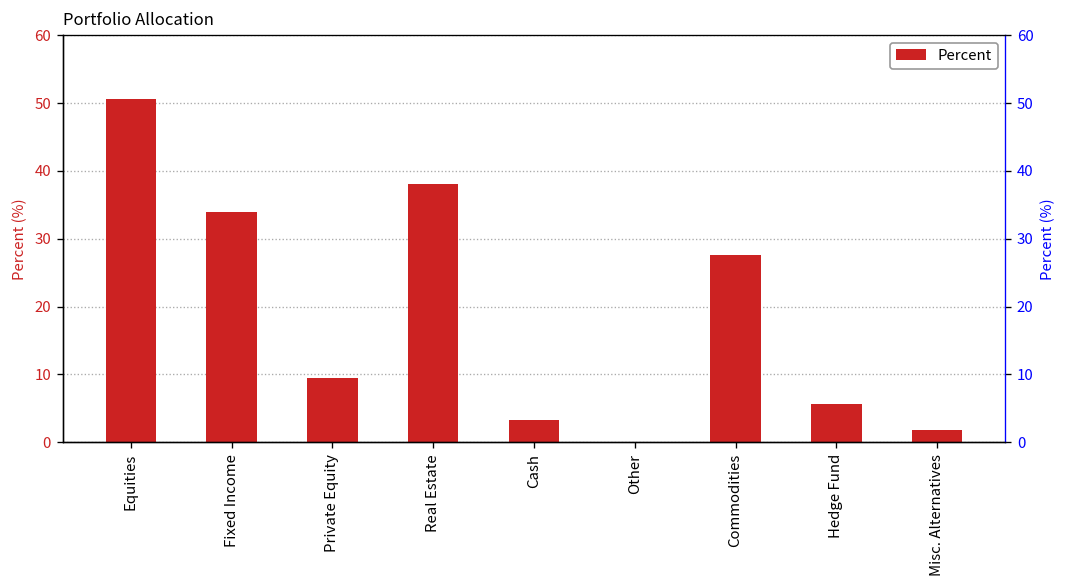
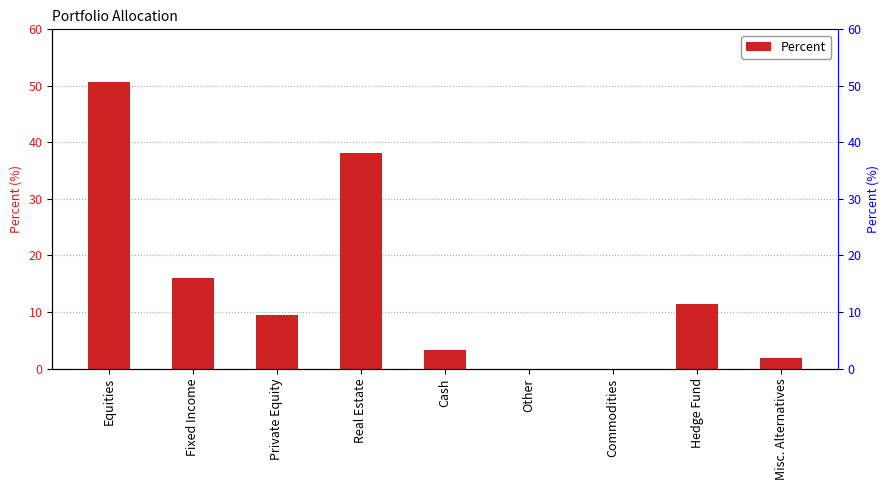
Fixed Income: 34 -> 16
Commodities: 28 -> 0
Hedge Fund: 6 -> 11
